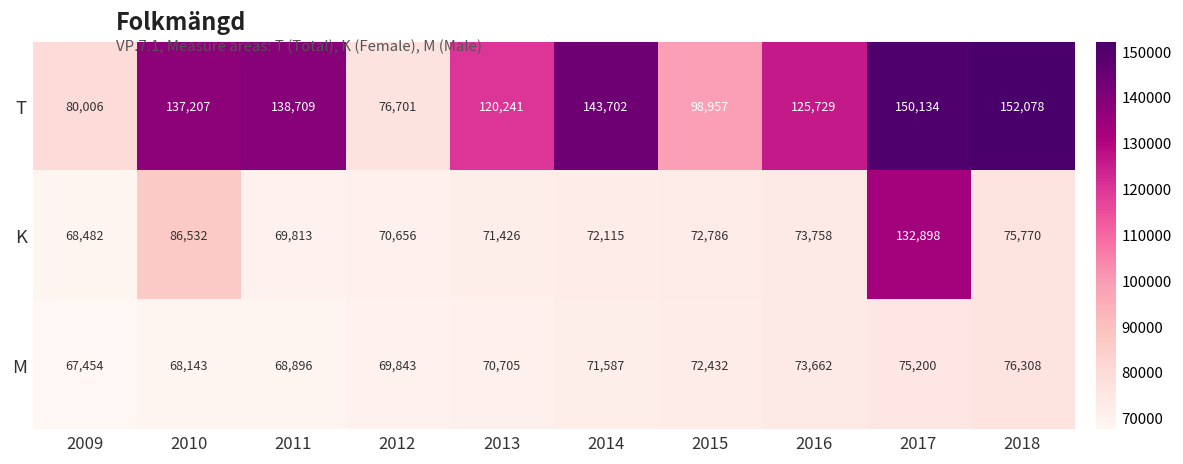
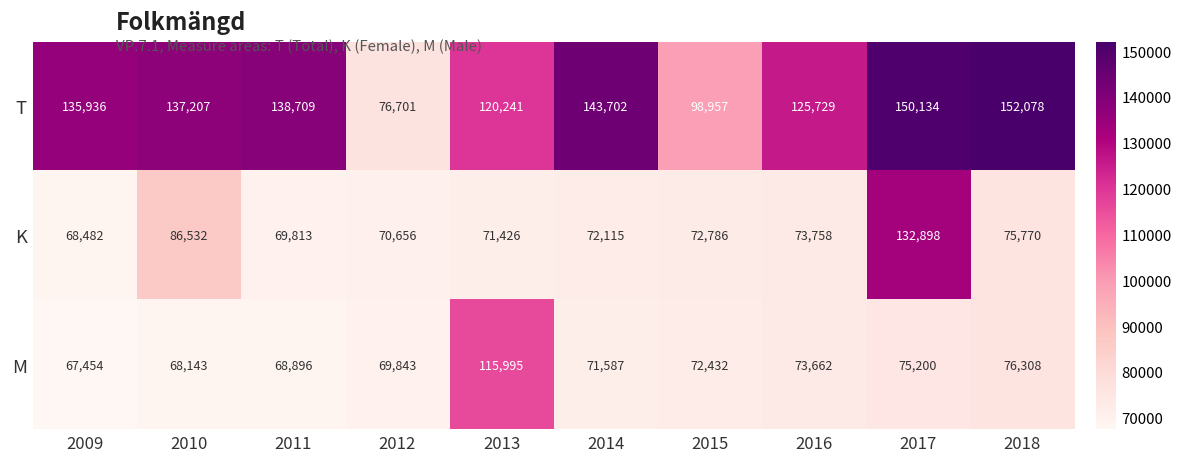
T, 2009: 80,006 -> 135,936
M, 2013: 70,705 -> 115,995
